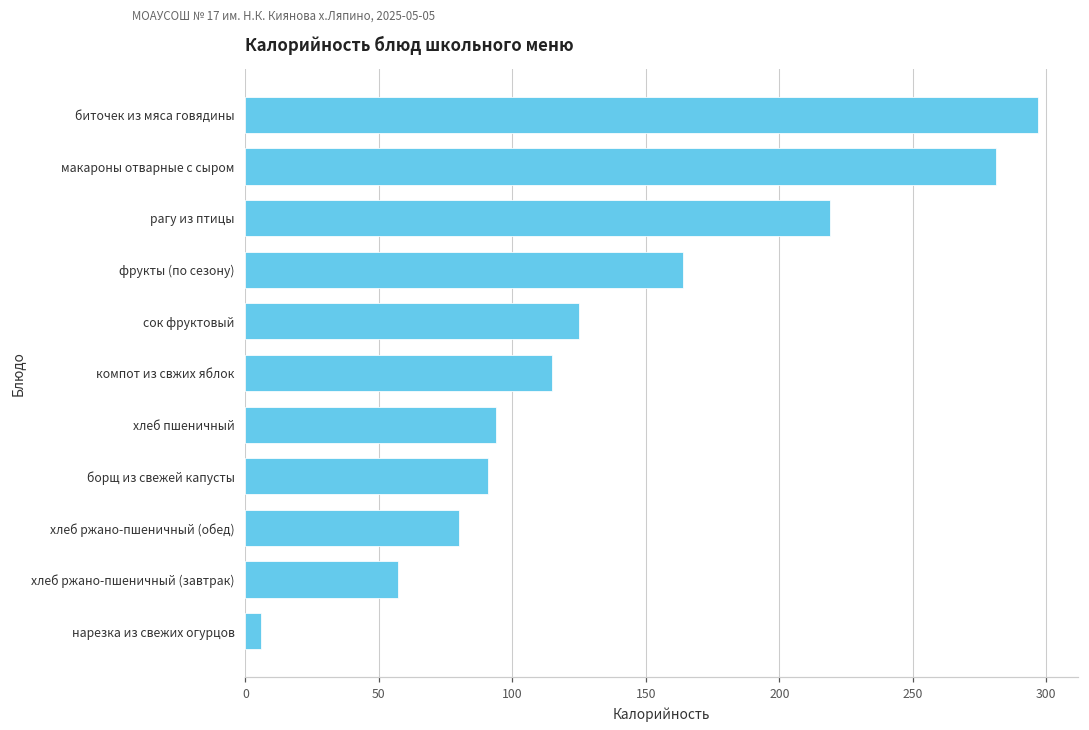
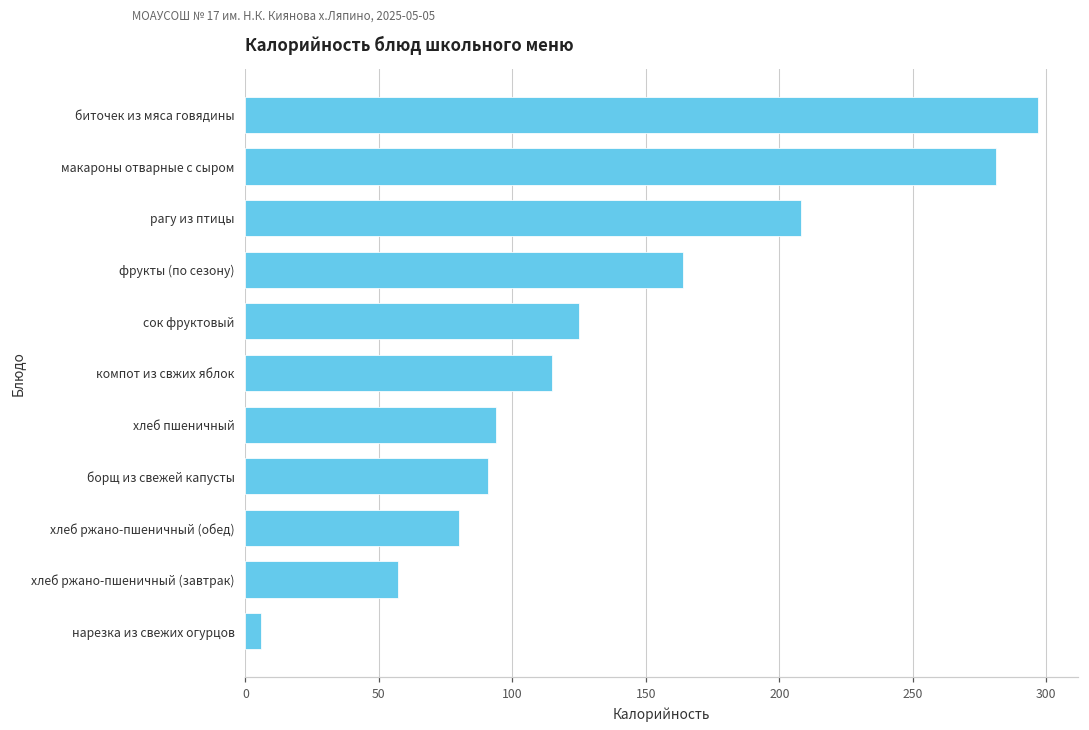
рагу из птицы: 219 -> 208
